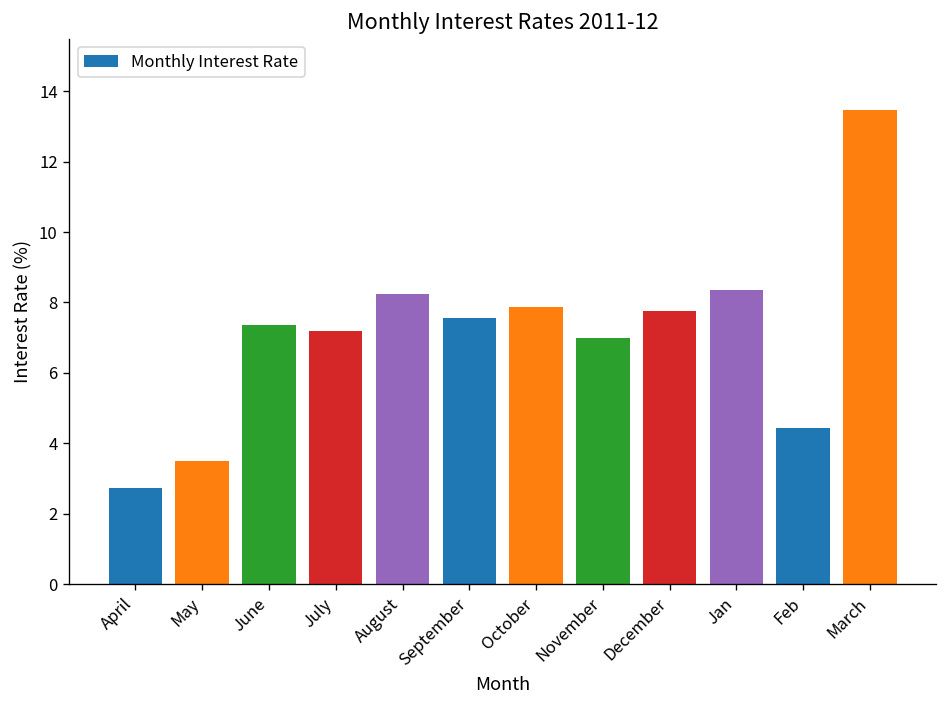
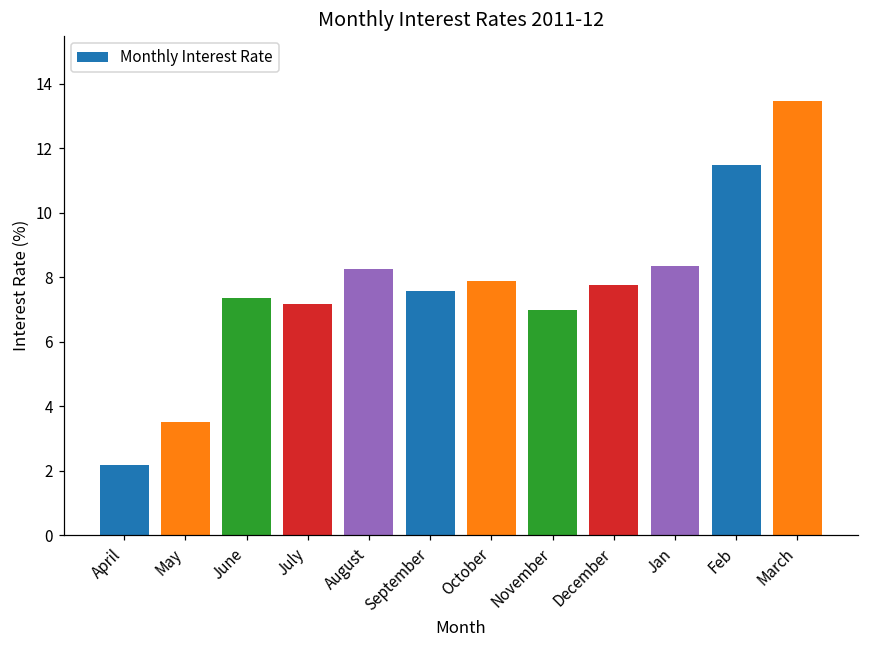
April: 2.7 -> 2.2
Feb: 4.4 -> 11.5
